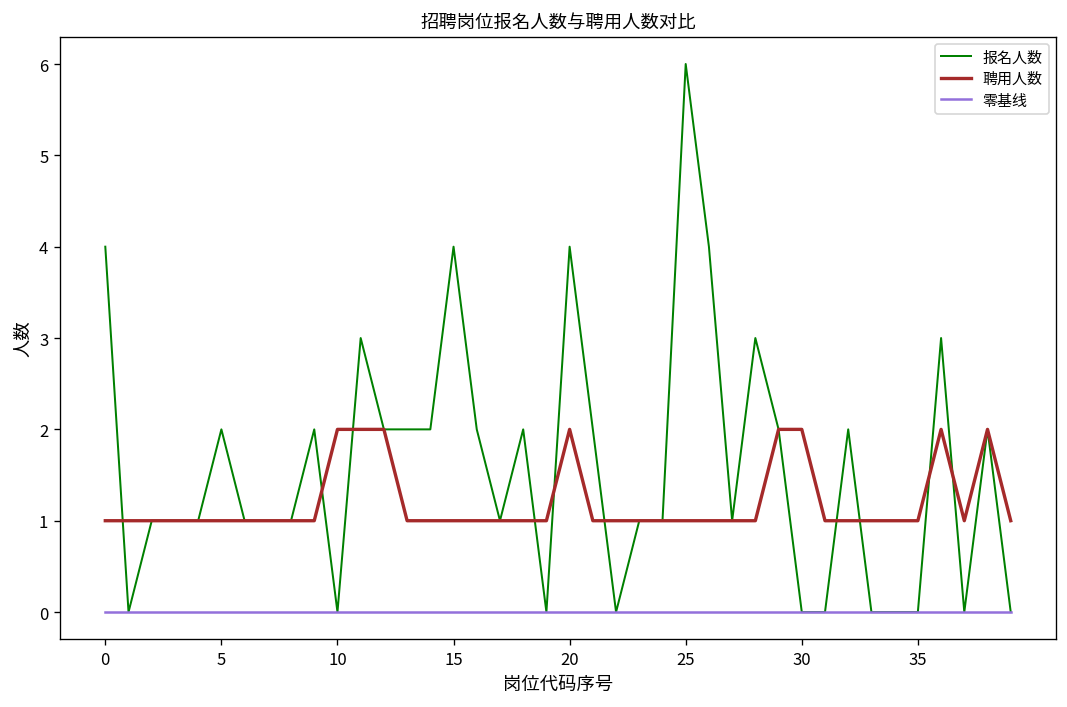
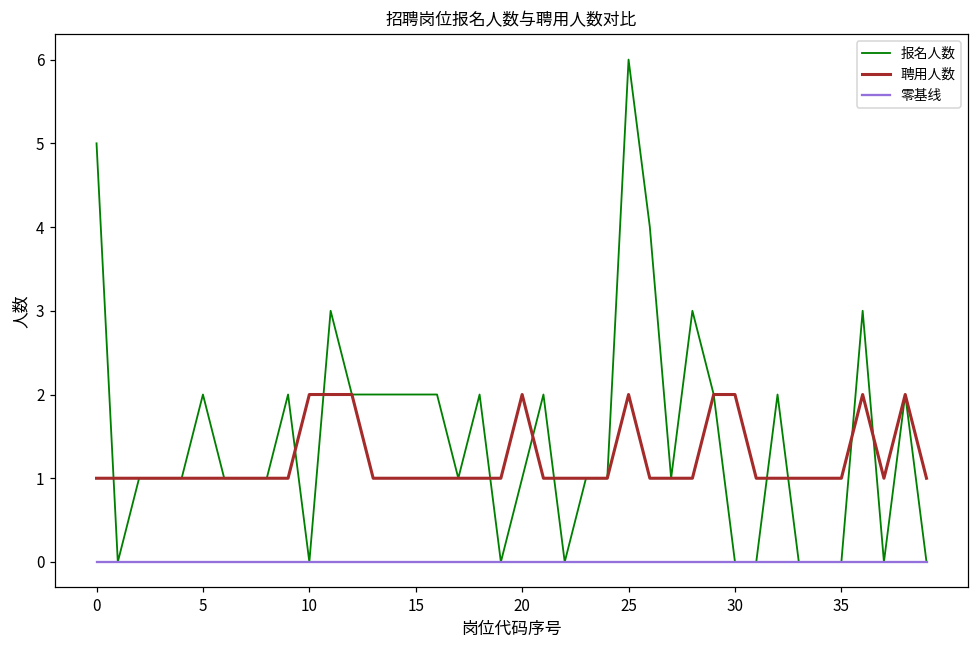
报名人数, 0: 4 -> 5
报名人数, 15: 4 -> 2
报名人数, 20: 4 -> 1
聘用人数, 25: 1 -> 2
